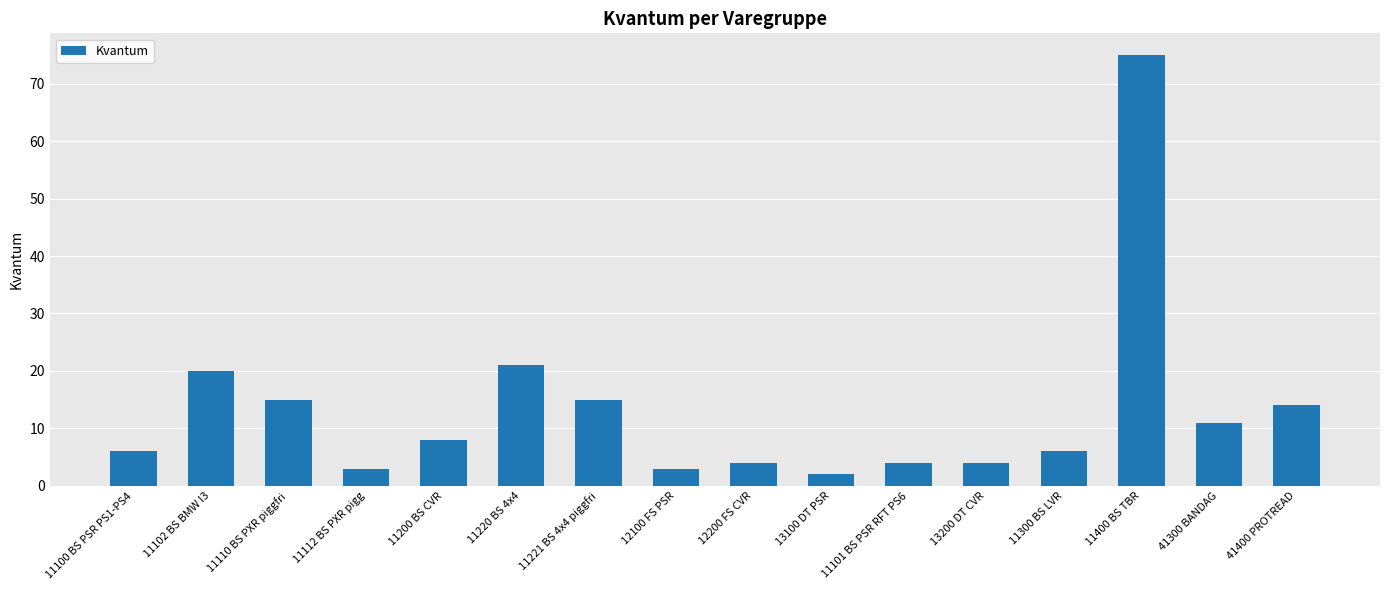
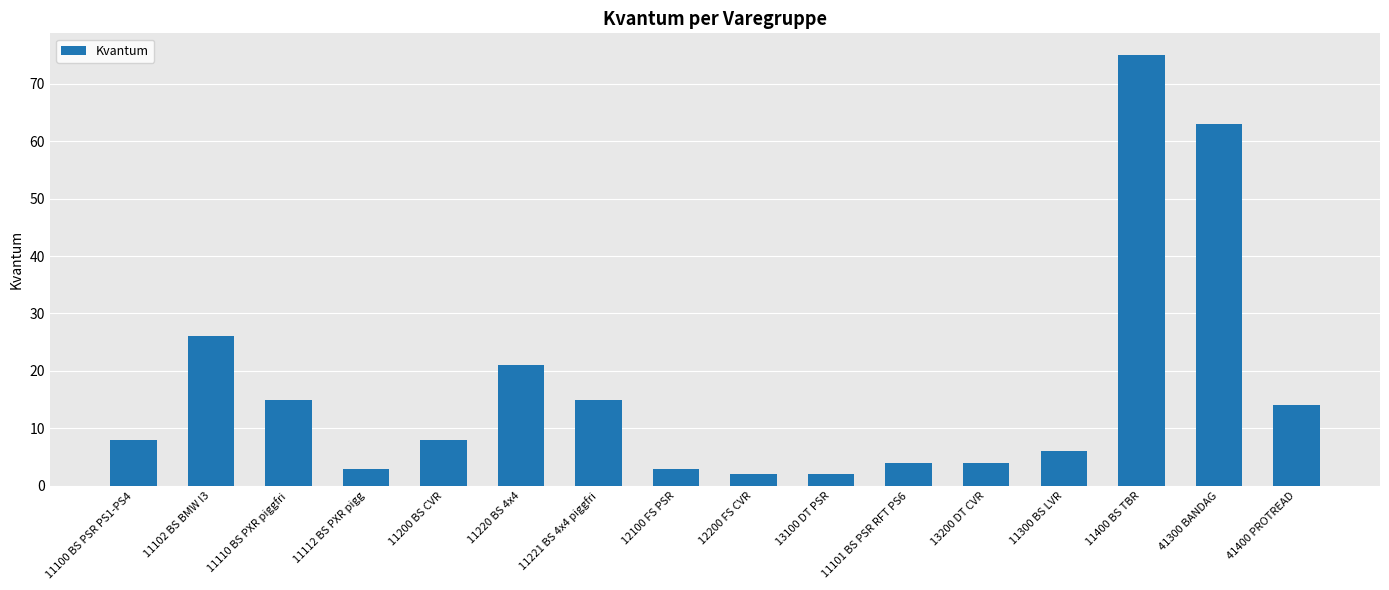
11100 BS PSR PS1-PS4: 6 -> 8
11102 BS BMW I3: 20 -> 26
12200 FS CVR: 4 -> 2
41300 BANDAG: 11 -> 63
